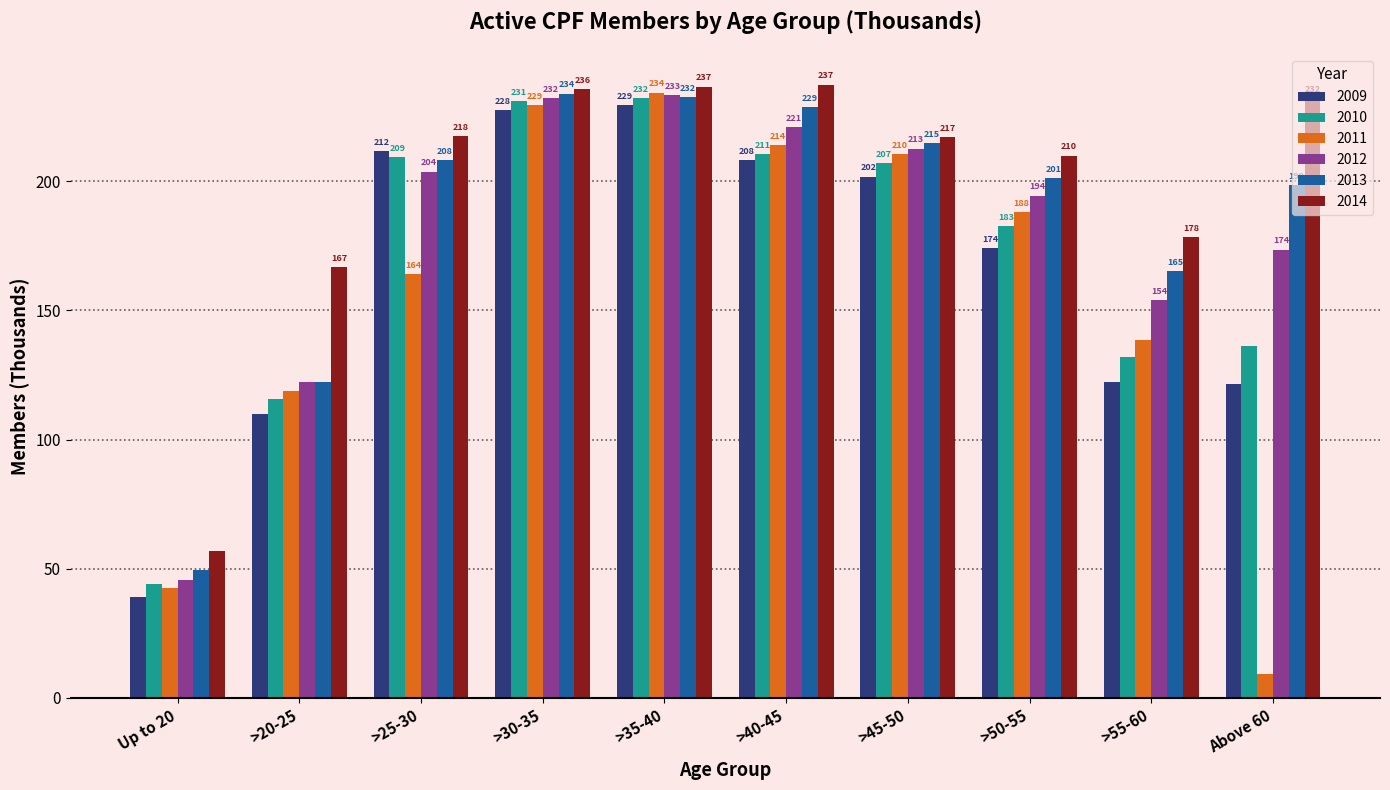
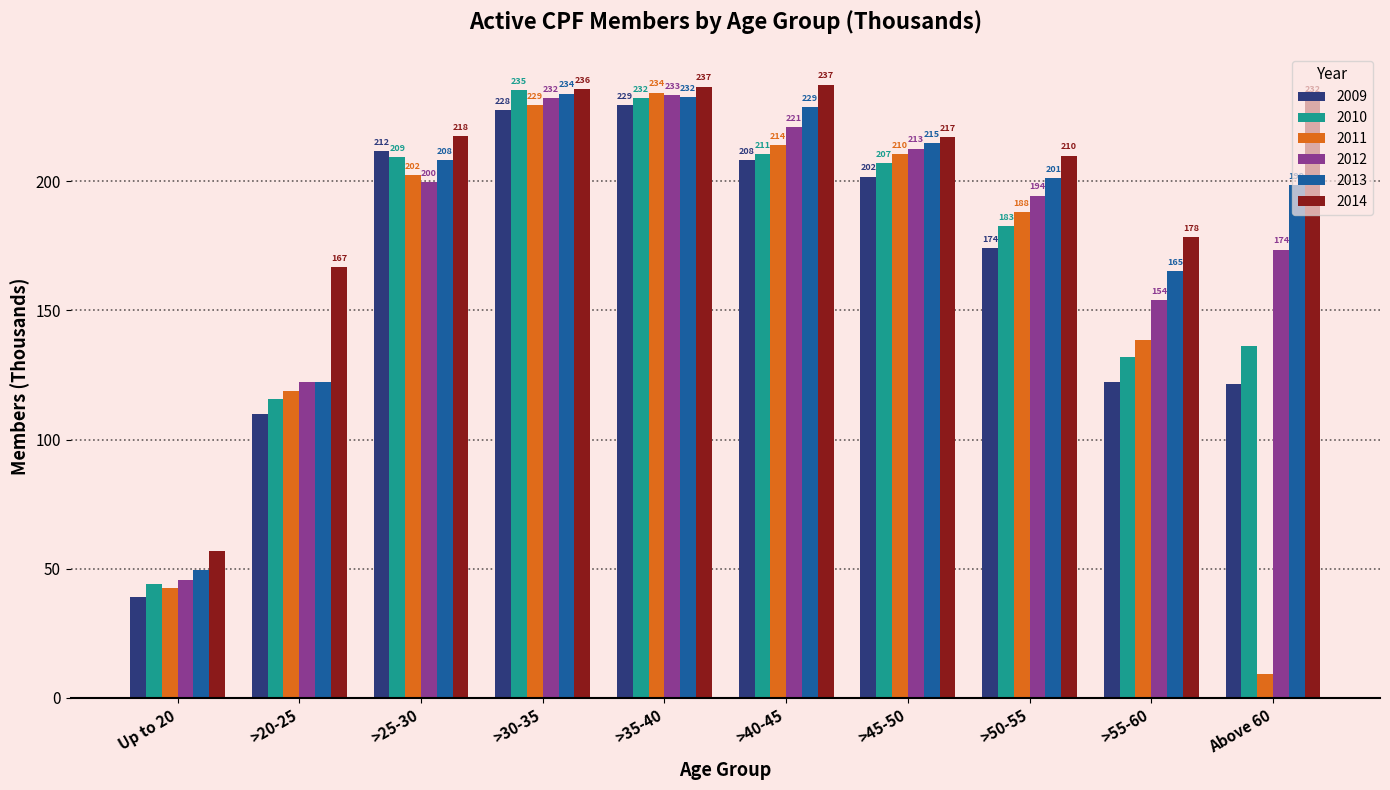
2011, >25-30: 164 -> 202
2012, >25-30: 204 -> 200
2010, >30-35: 231 -> 235
